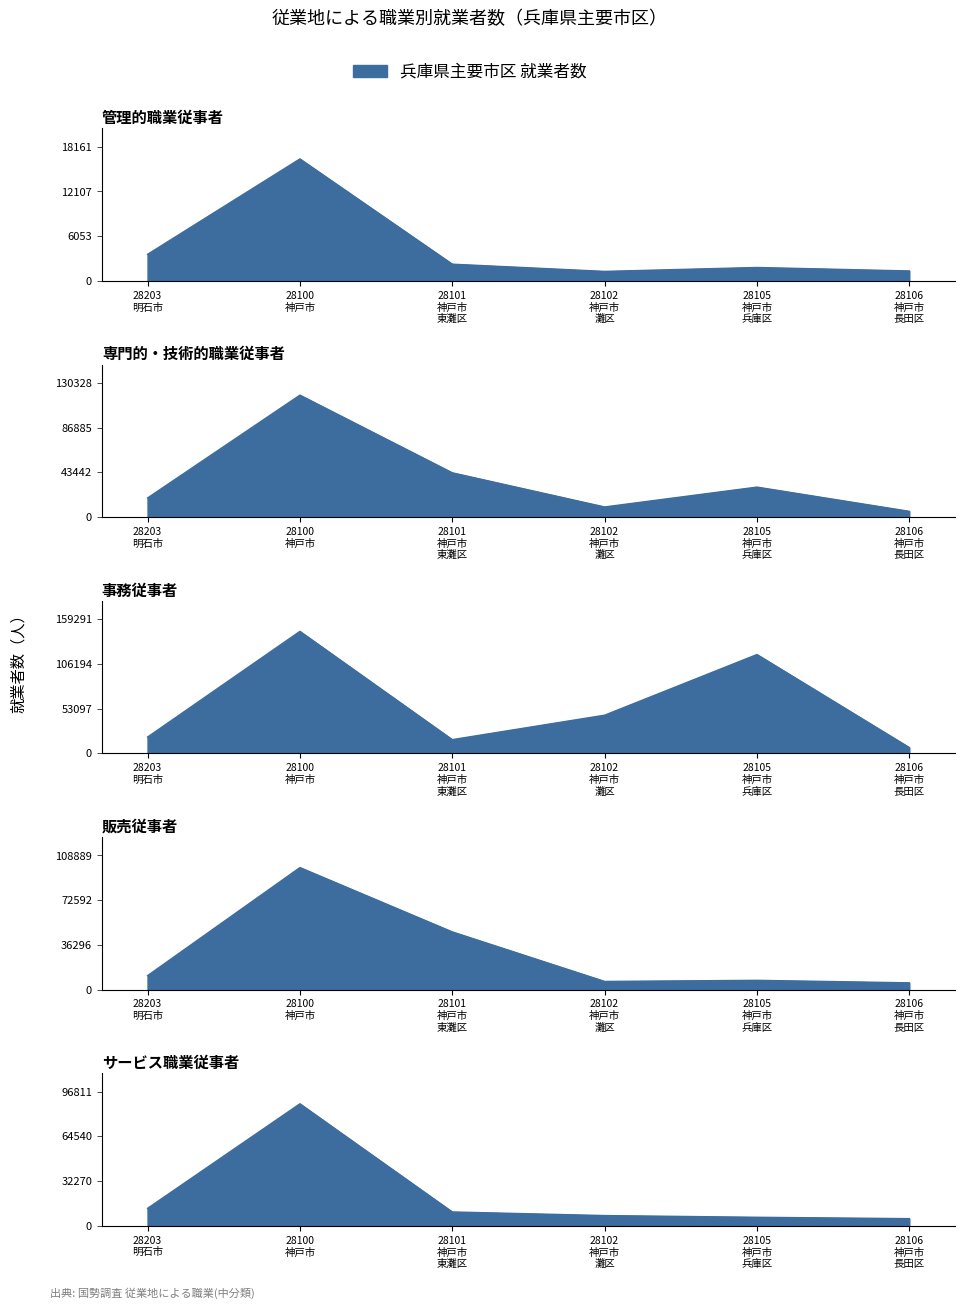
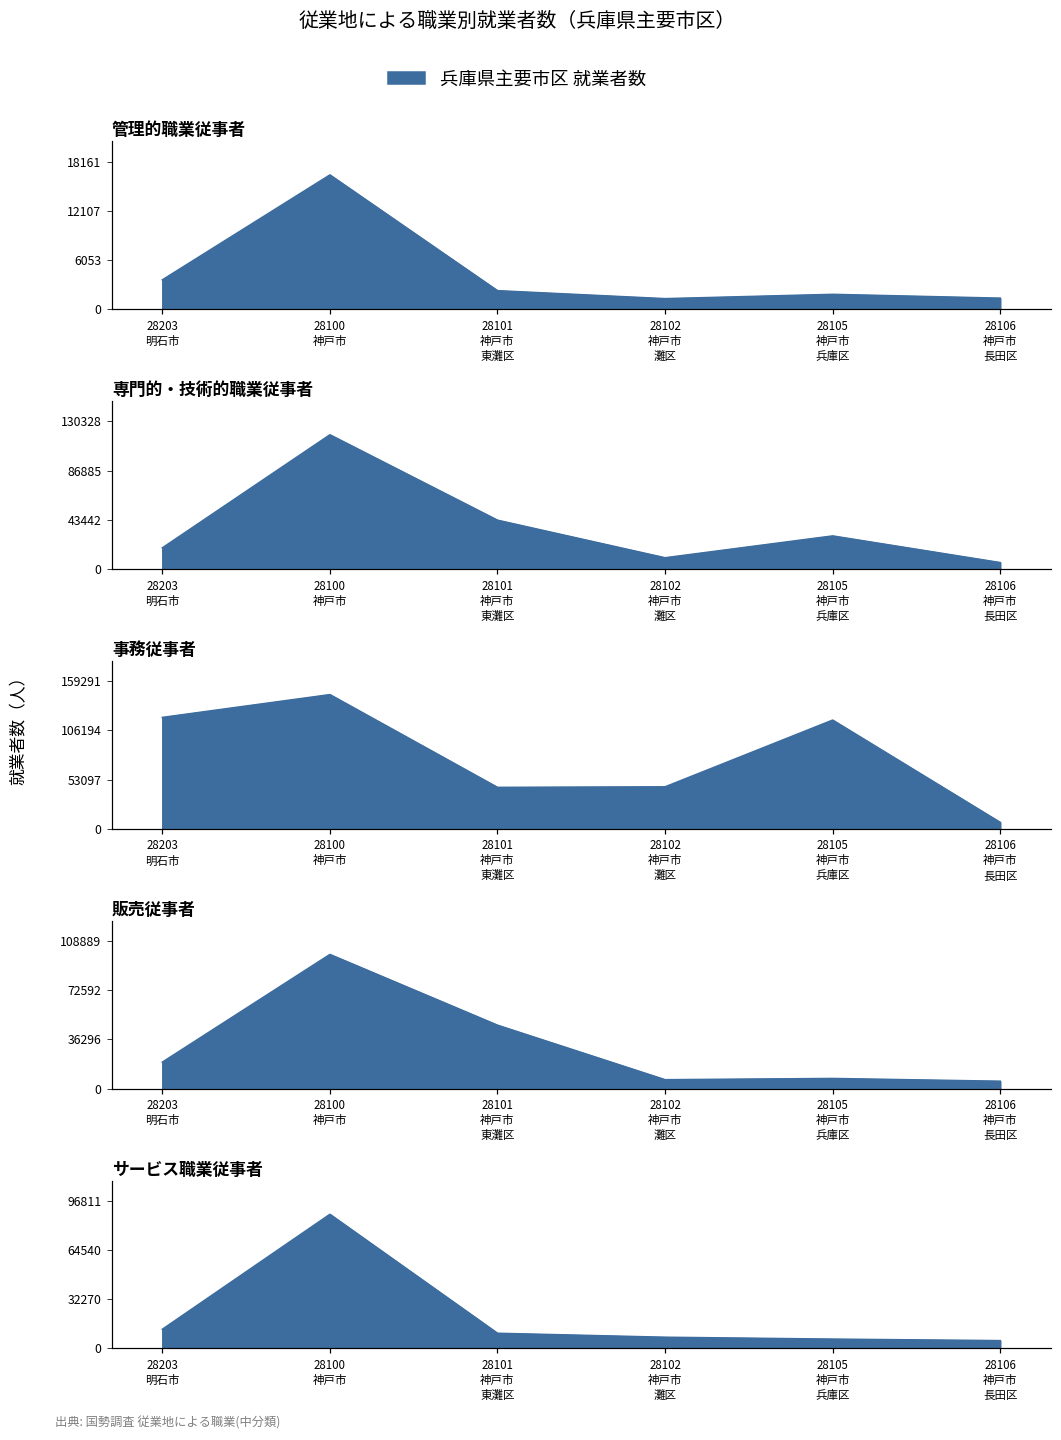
事務従事者, 28203 明石市: 20000 -> 120000
事務従事者, 28101 神戸市 東灘区: 20000 -> 40000
販売従事者, 28203 明石市: 11000 -> 19000
